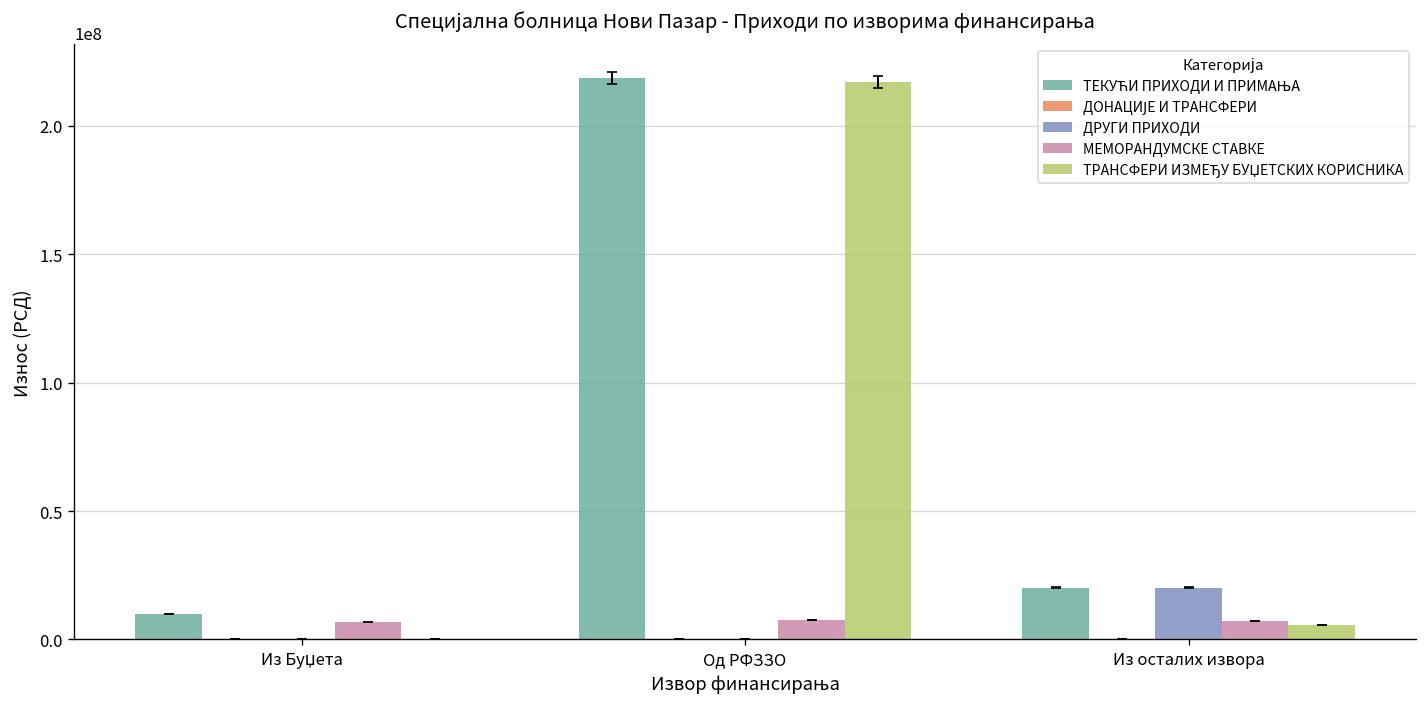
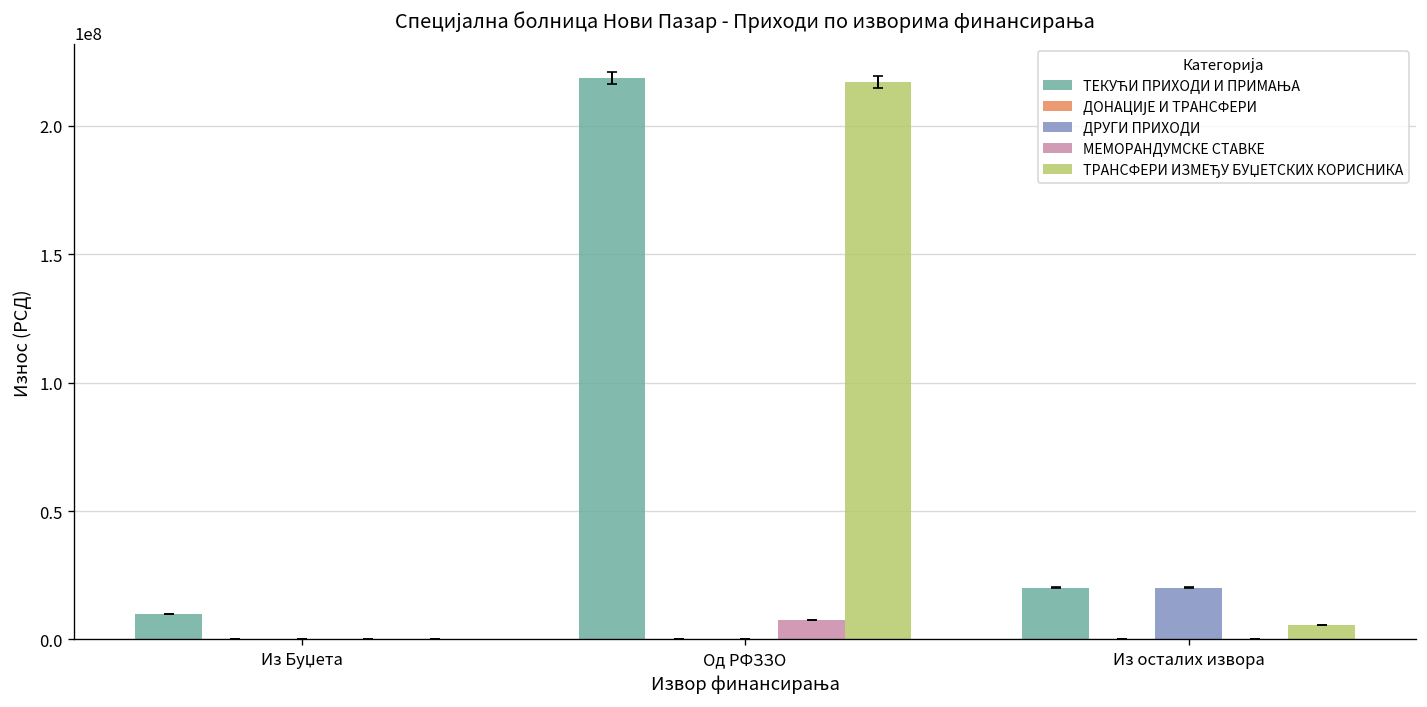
МЕМОРАНДУМСКЕ СТАВКЕ, Из Буџета: 7000000 -> 0
МЕМОРАНДУМСКЕ СТАВКЕ, Из осталих извора: 7000000 -> 0
